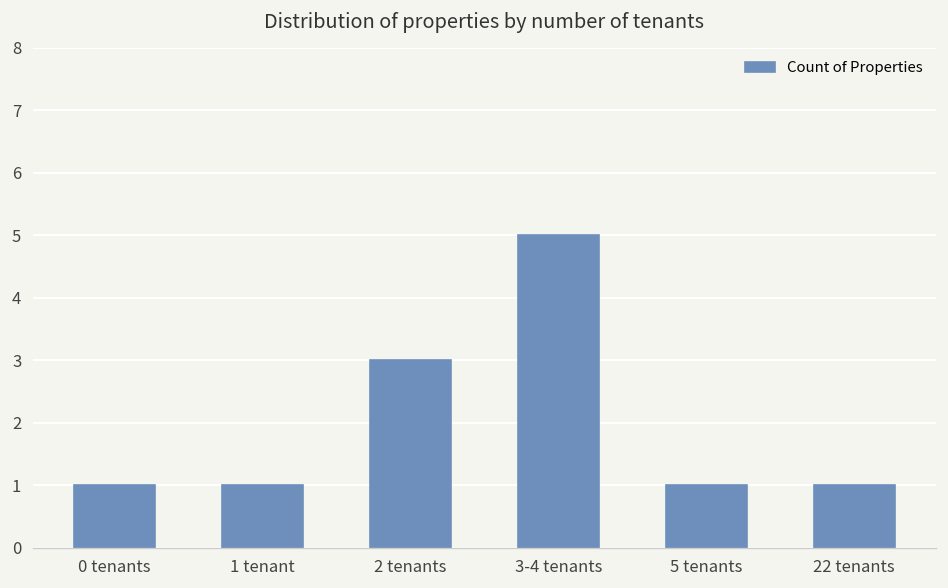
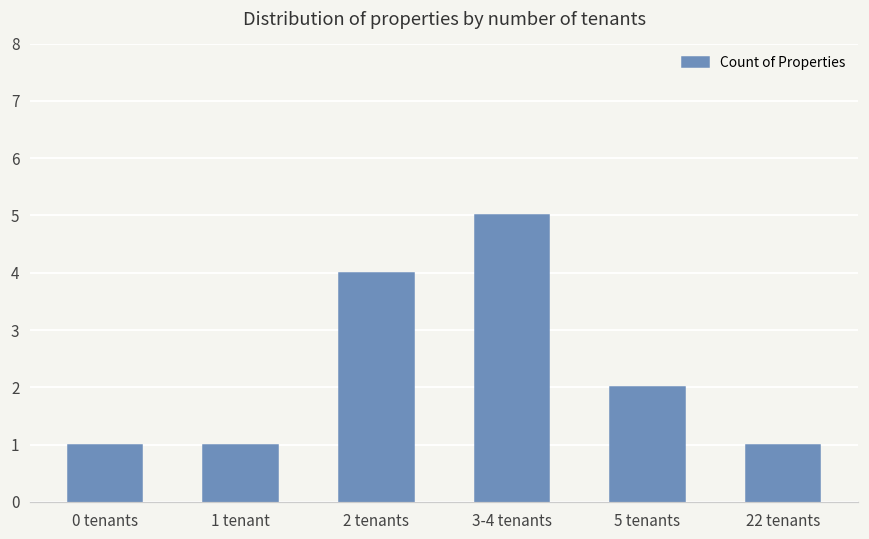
2 tenants: 3 -> 4
5 tenants: 1 -> 2
